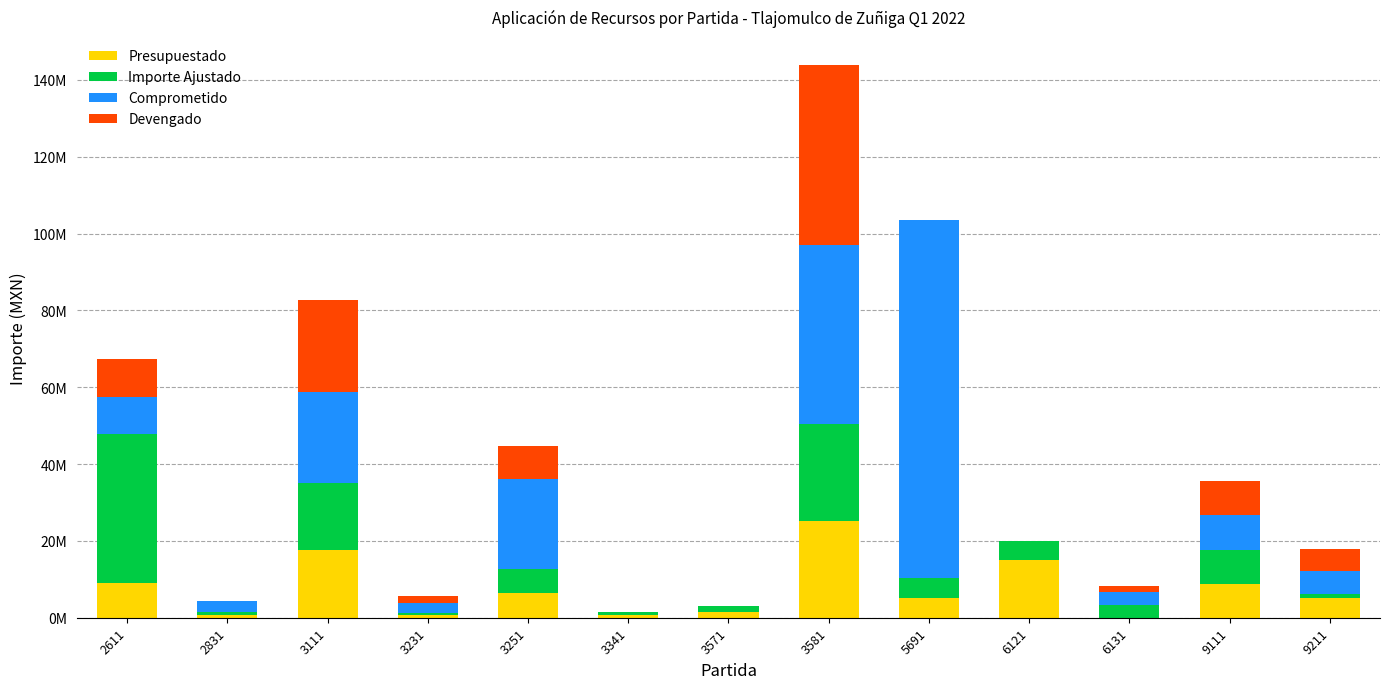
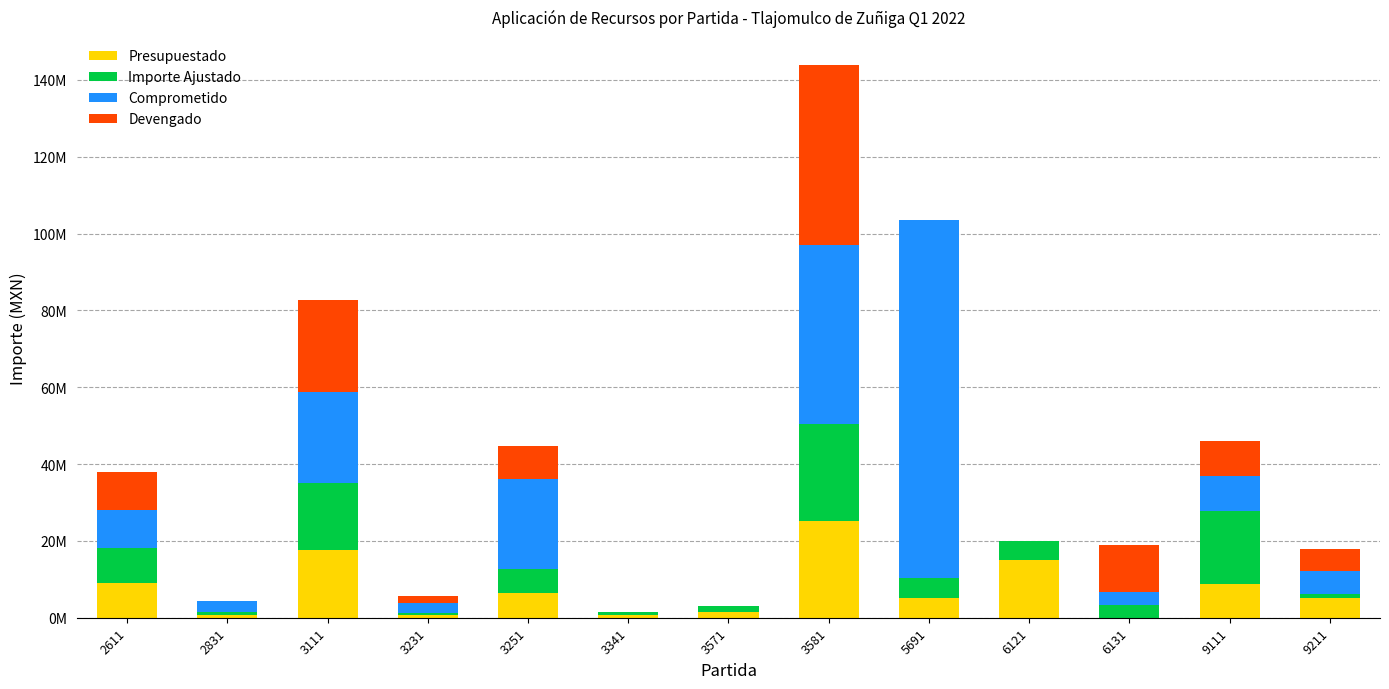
Importe Ajustado, 2611: 39000000 -> 9000000
Devengado, 6131: 1000000 -> 12000000
Importe Ajustado, 9111: 9000000 -> 19000000
